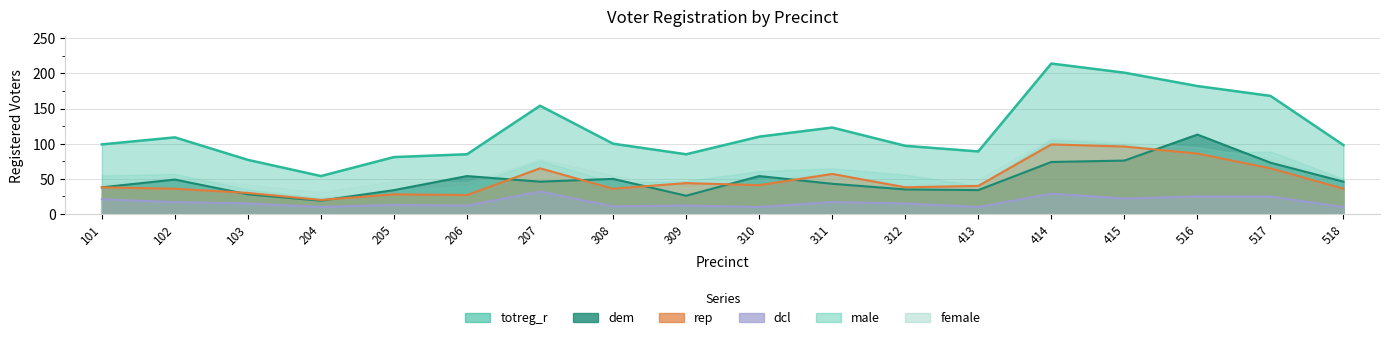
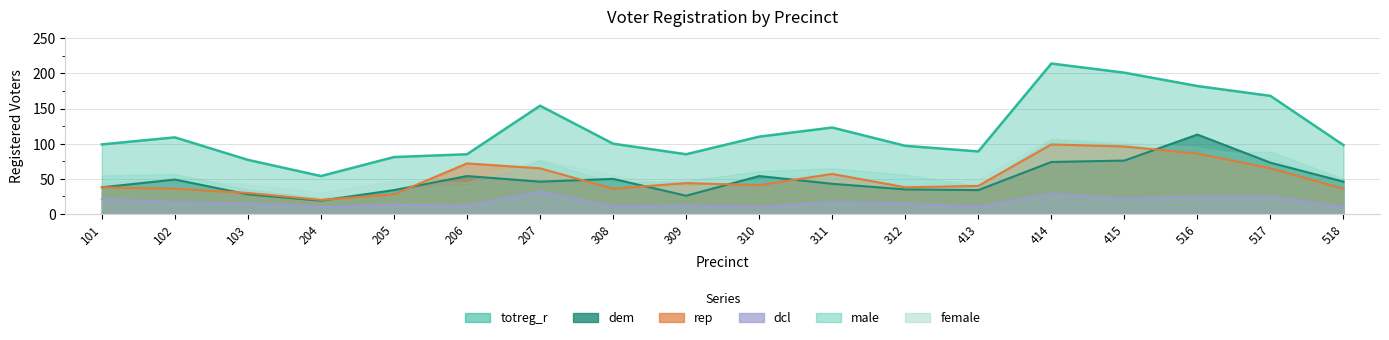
rep, 206: 30 -> 70
